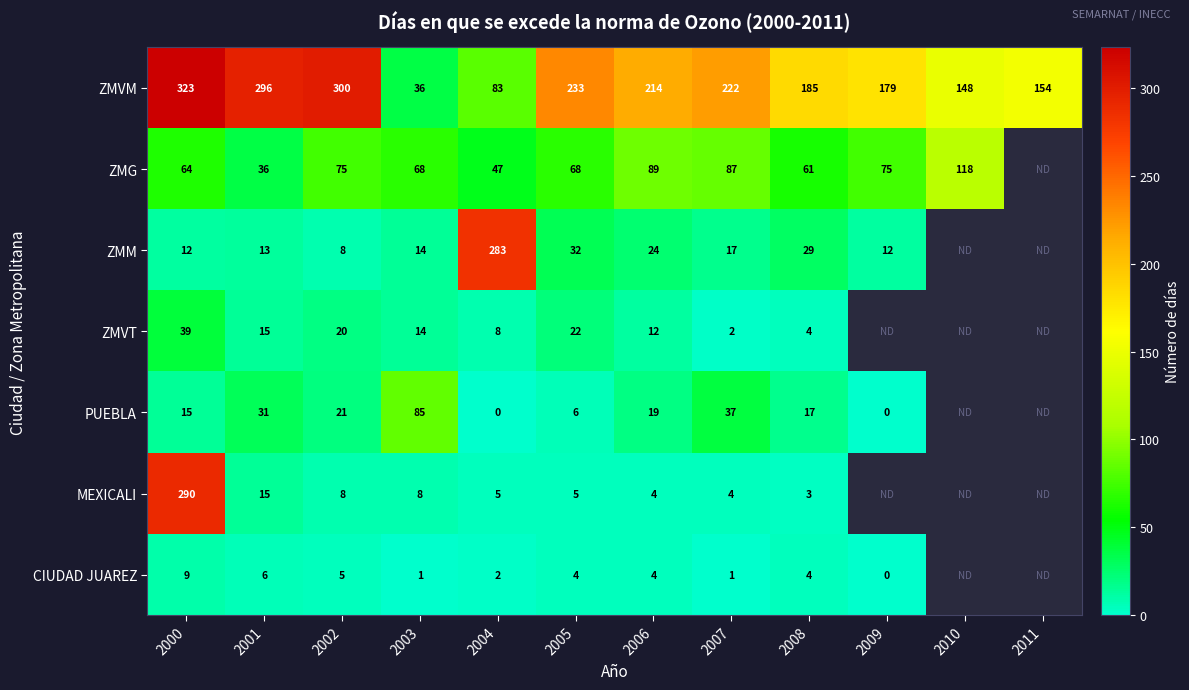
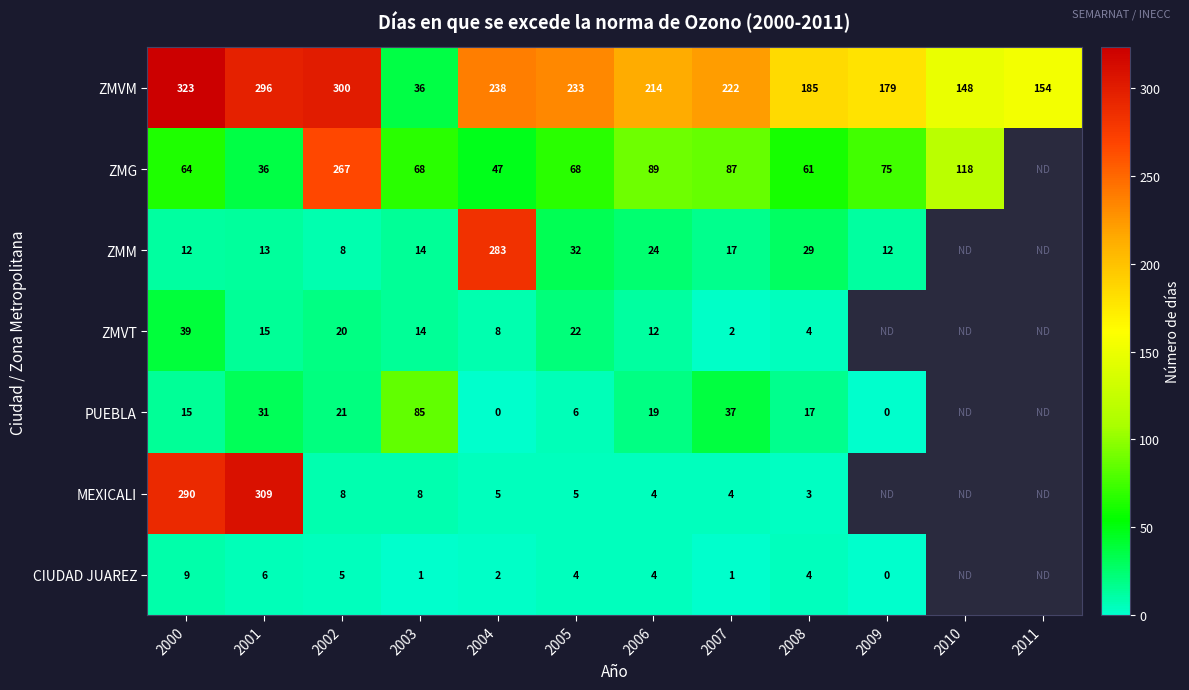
ZMVM, 2004: 83 -> 238
ZMG, 2002: 75 -> 267
MEXICALI, 2001: 15 -> 309
